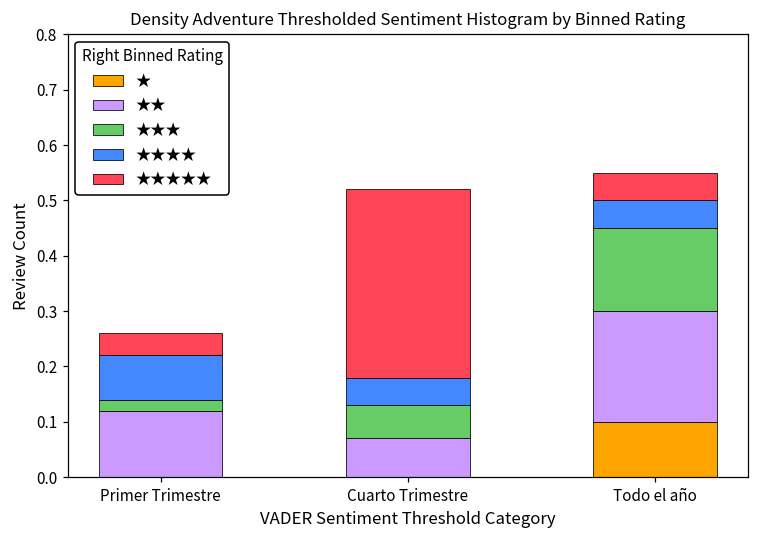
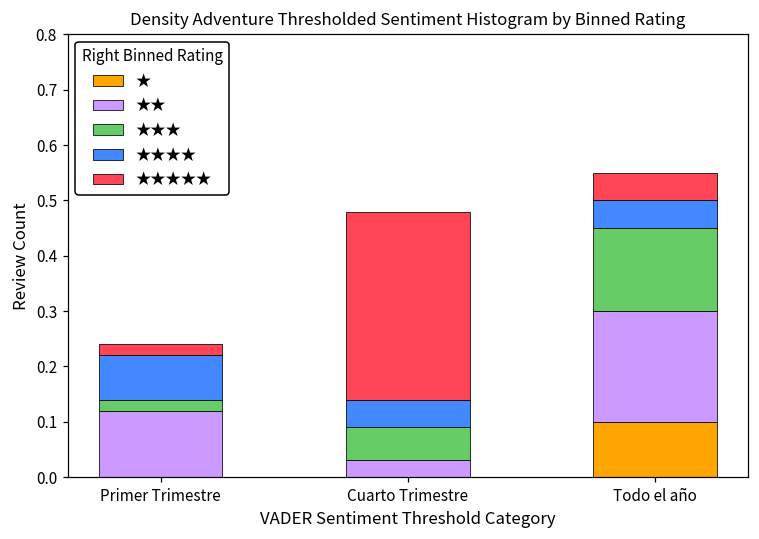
★★★★★, Primer Trimestre: 0.04 -> 0.02
★★, Cuarto Trimestre: 0.07 -> 0.03
